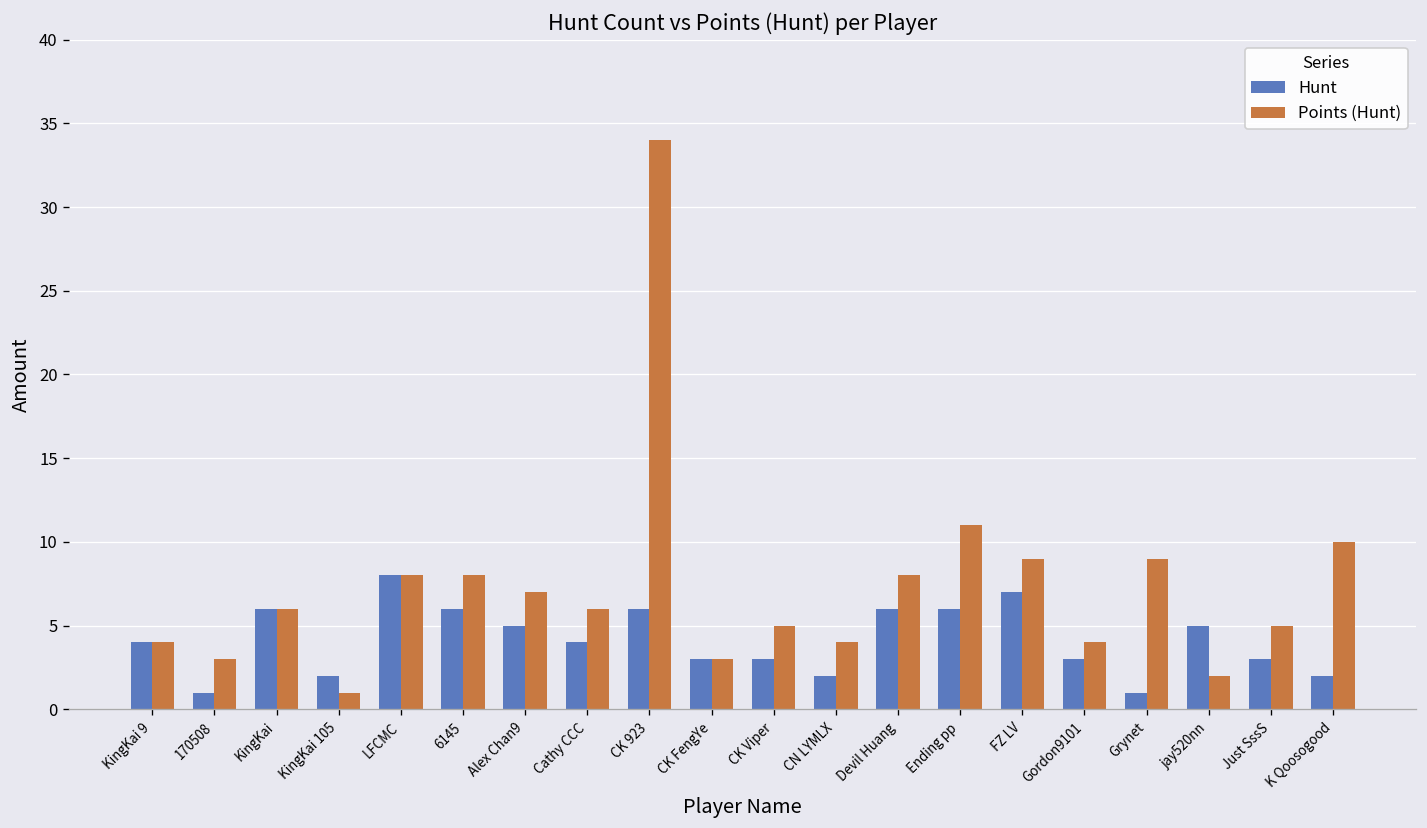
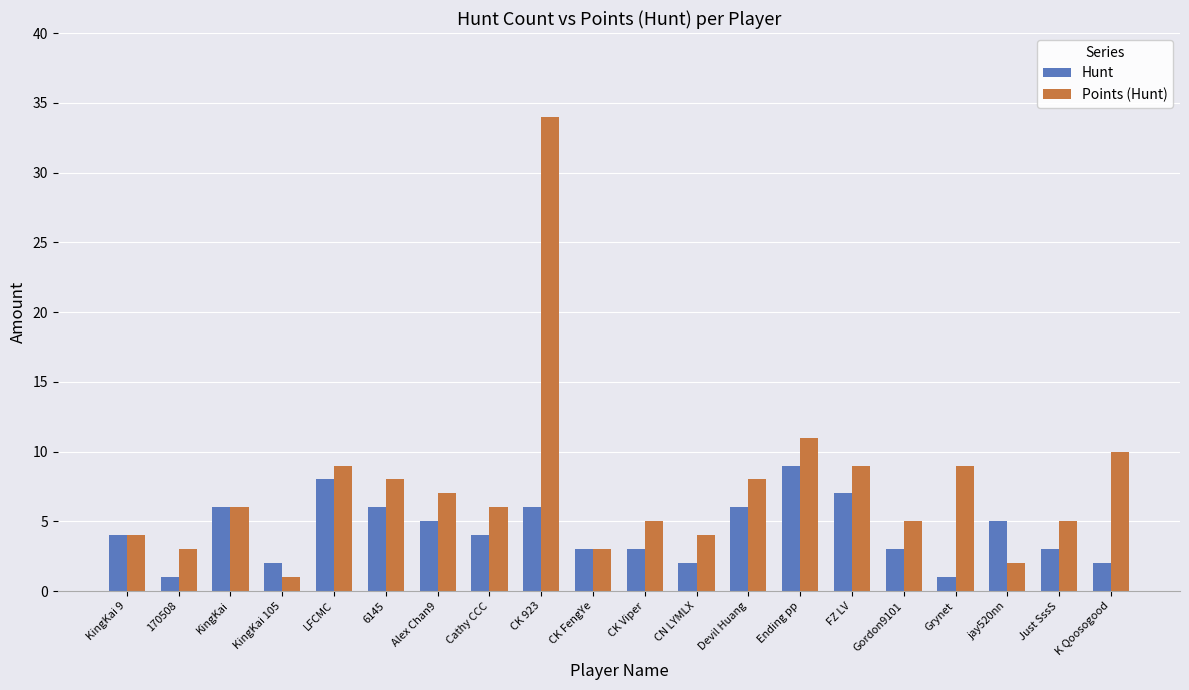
Points (Hunt), LFCMC: 8 -> 9
Hunt, Ending pp: 6 -> 9
Points (Hunt), Gordon9101: 4 -> 5
